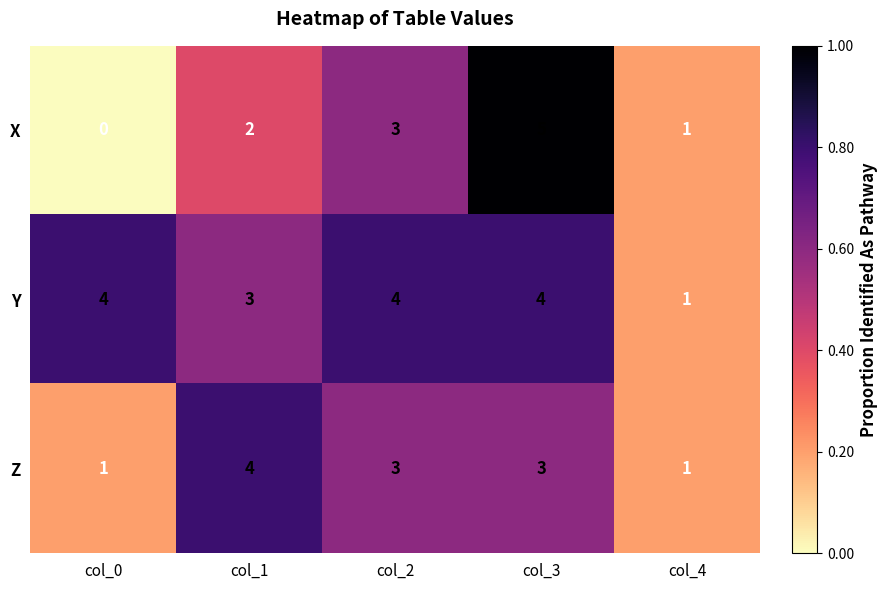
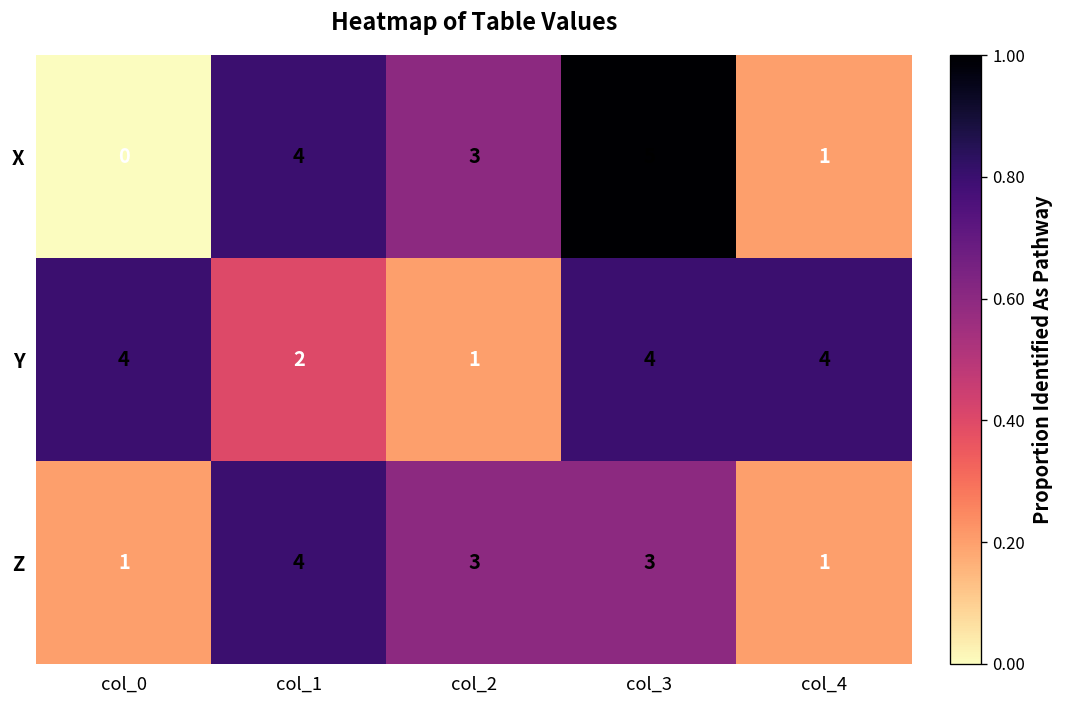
X, col_1: 2 -> 4
Y, col_1: 3 -> 2
Y, col_2: 4 -> 1
Y, col_4: 1 -> 4
